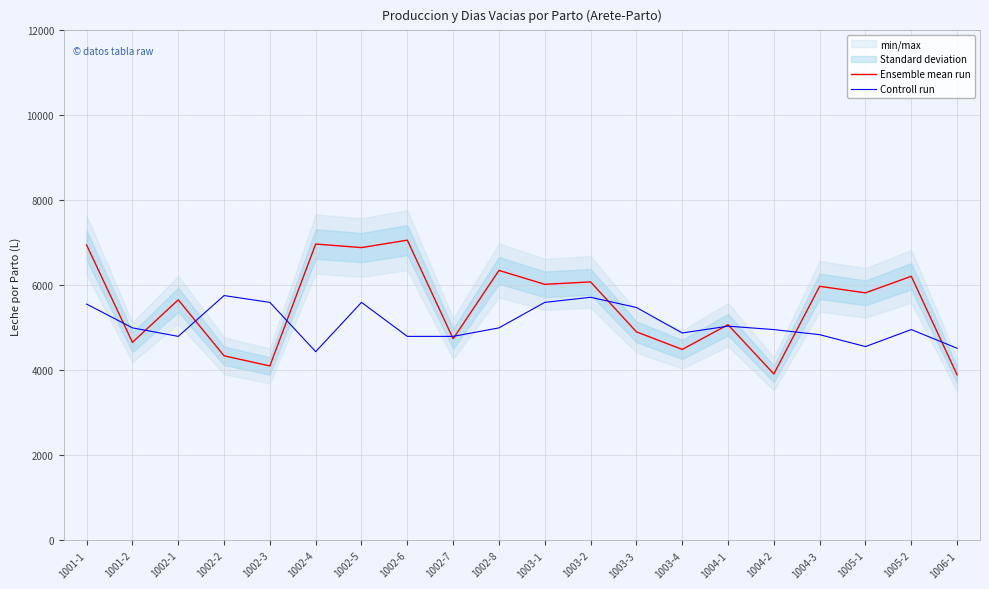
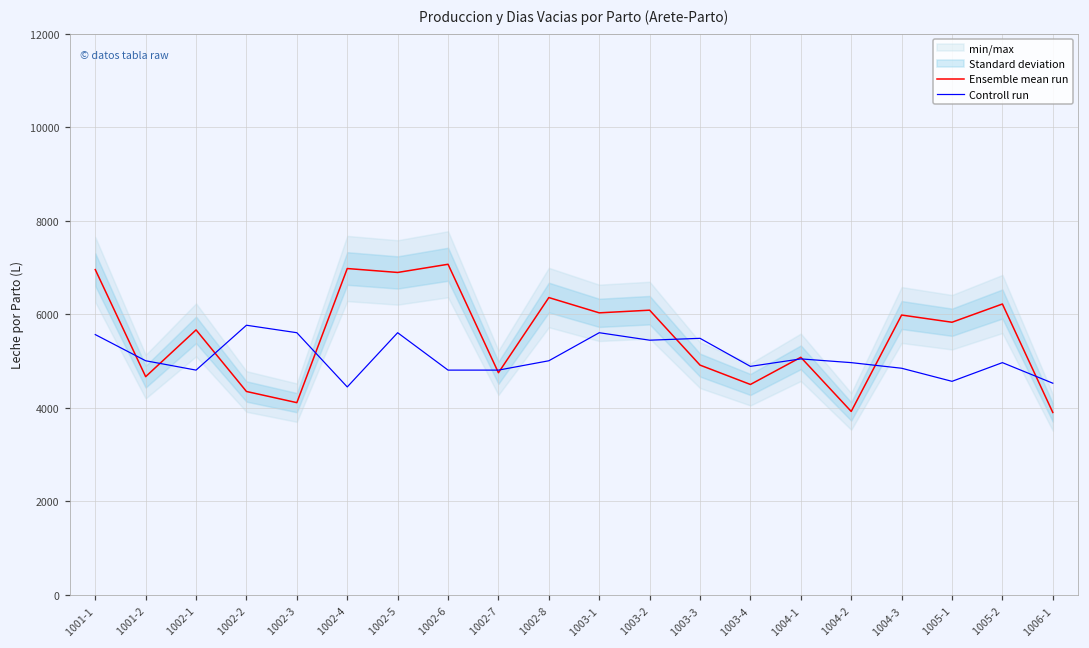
Controll run, 1003-2: 5700 -> 5400
